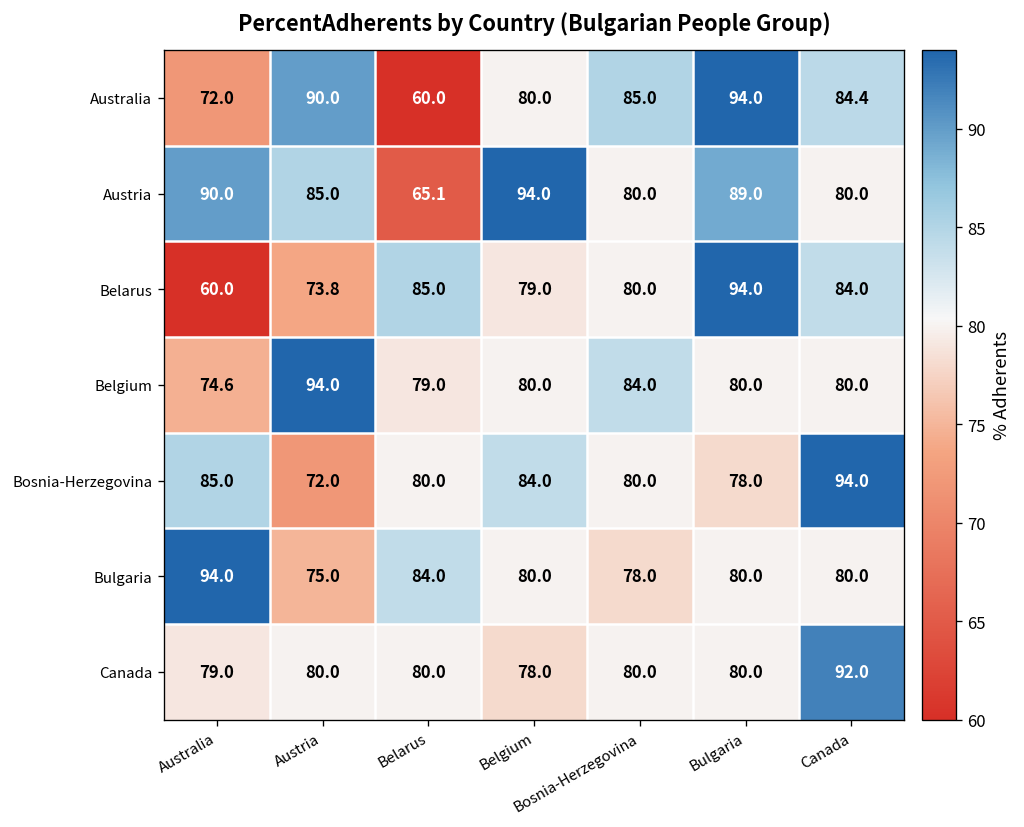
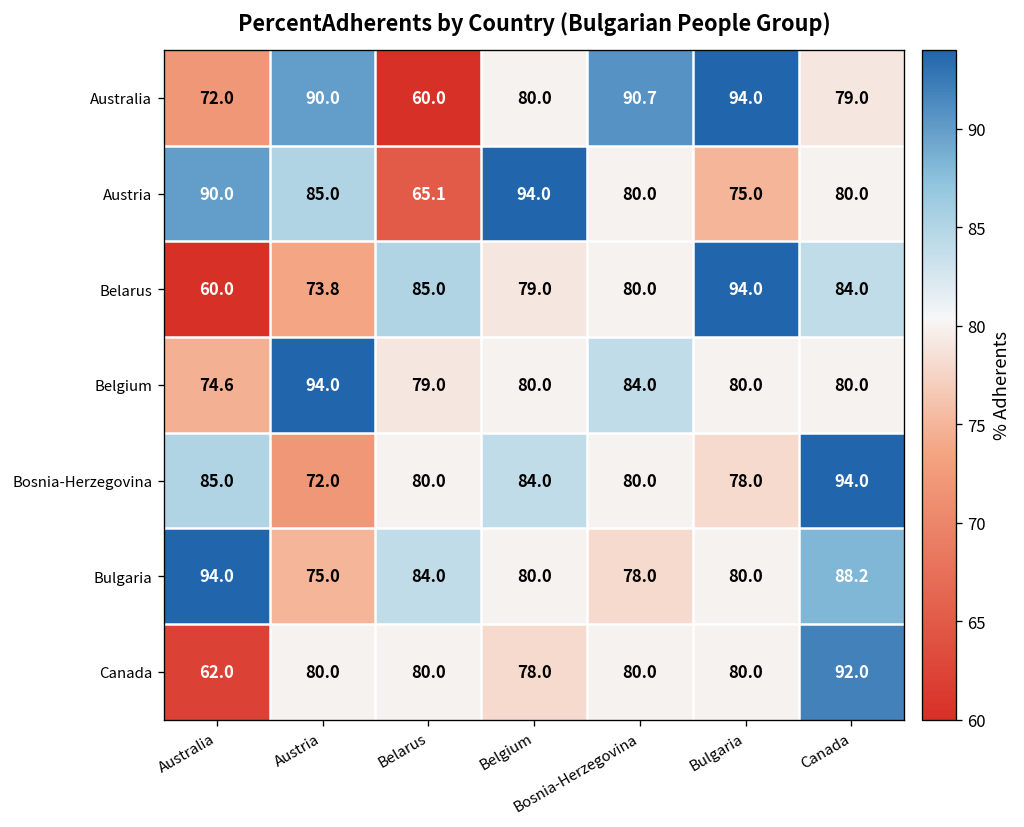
Australia, Bosnia-Herzegovina: 85.0 -> 90.7
Australia, Canada: 84.4 -> 79.0
Austria, Bulgaria: 89.0 -> 75.0
Bulgaria, Canada: 80.0 -> 88.2
Canada, Australia: 79.0 -> 62.0
